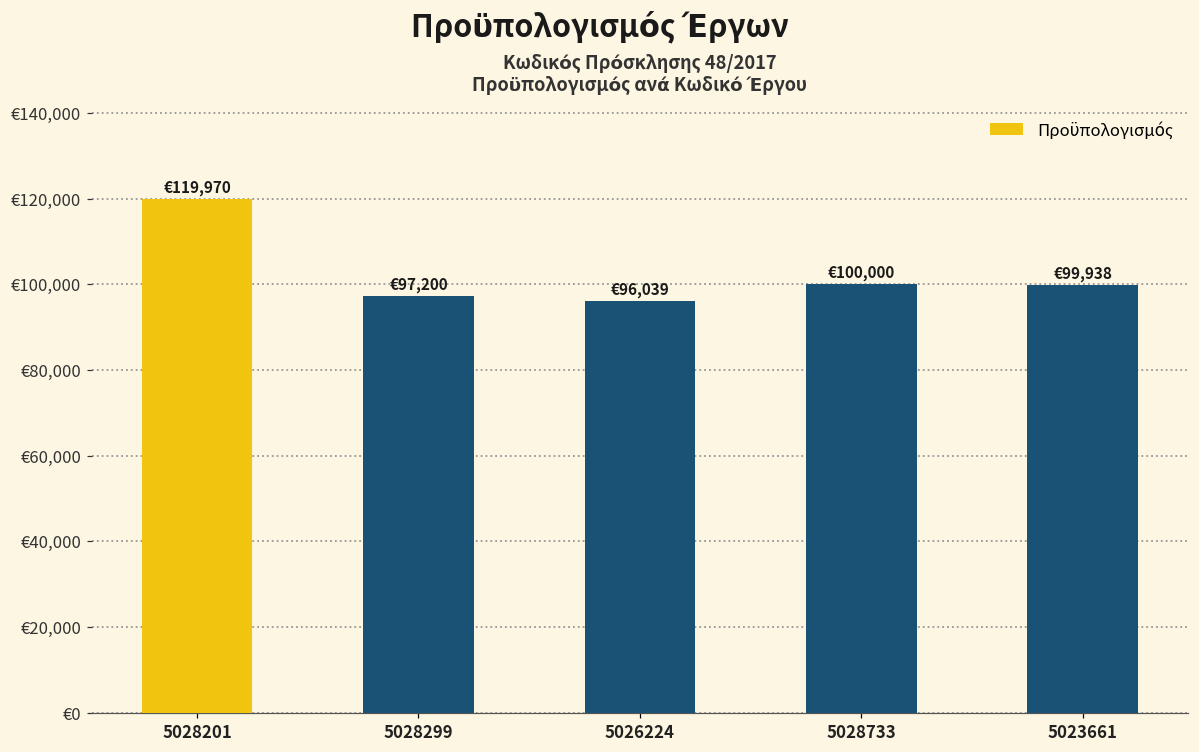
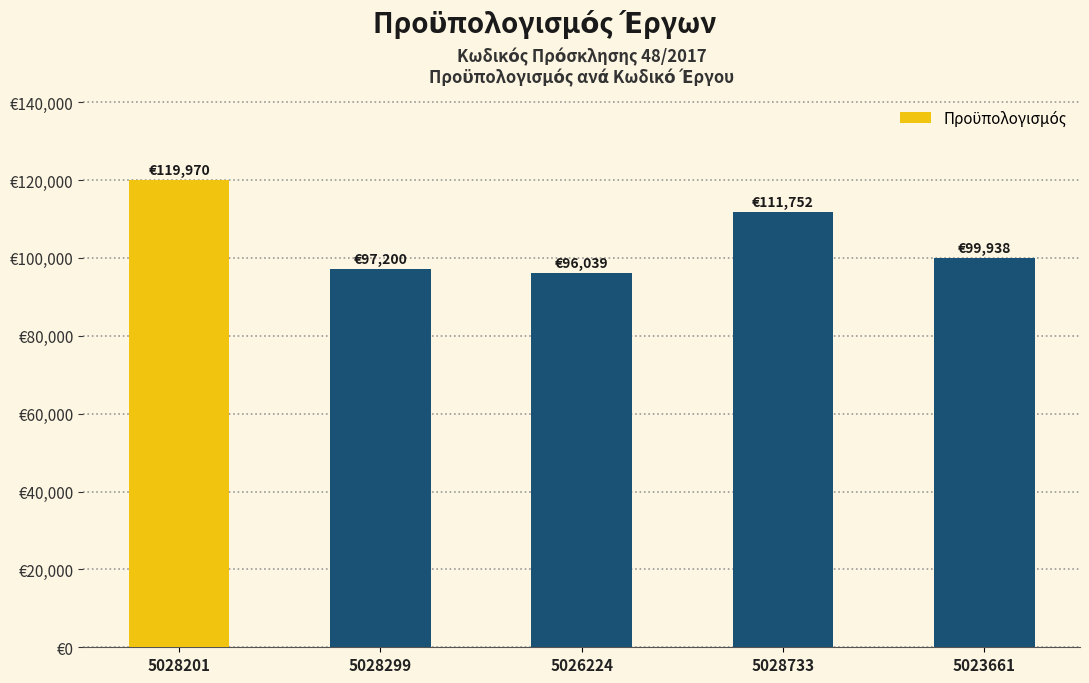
5028733: €100,000 -> €111,752
